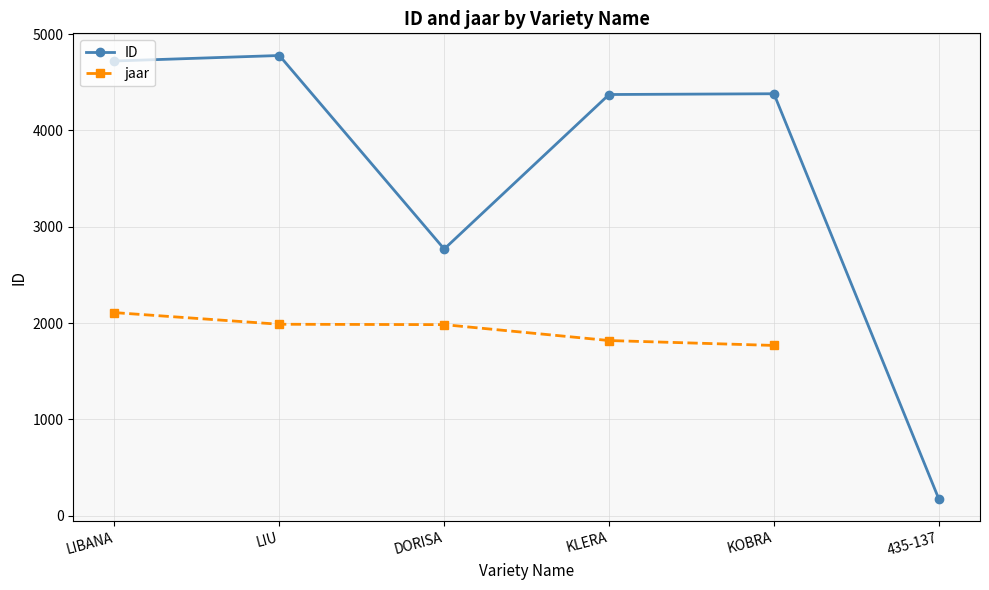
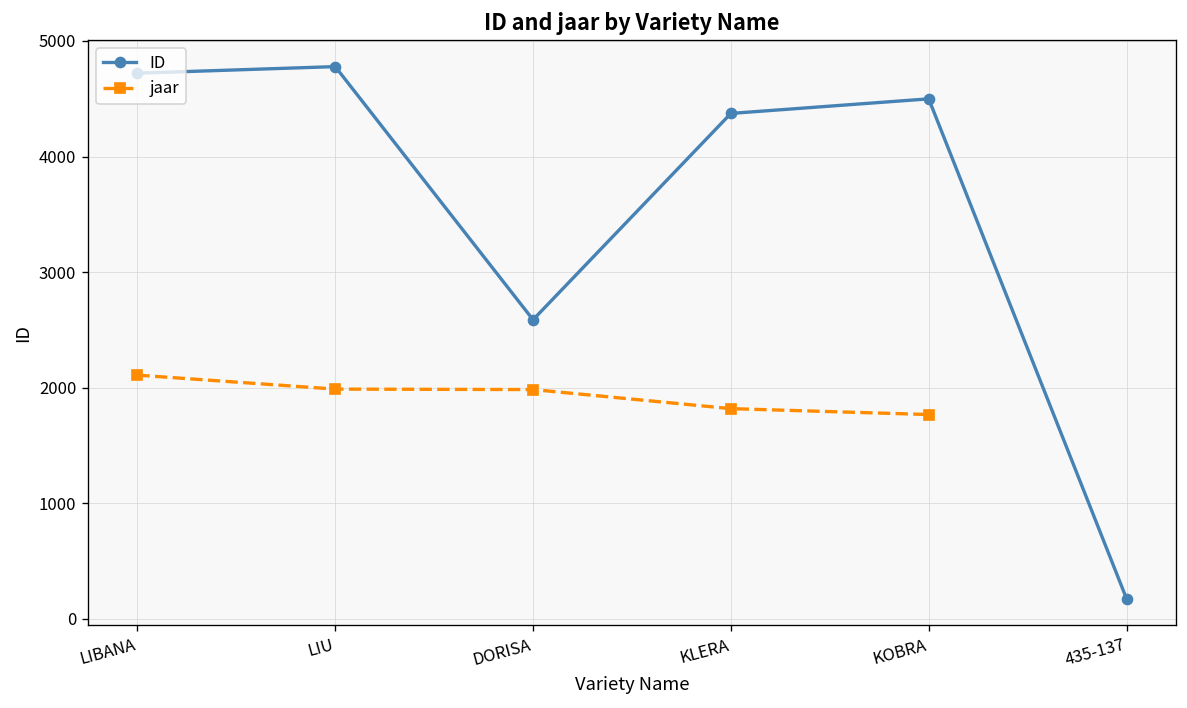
ID, DORISA: 2800 -> 2600
ID, KOBRA: 4400 -> 4500
